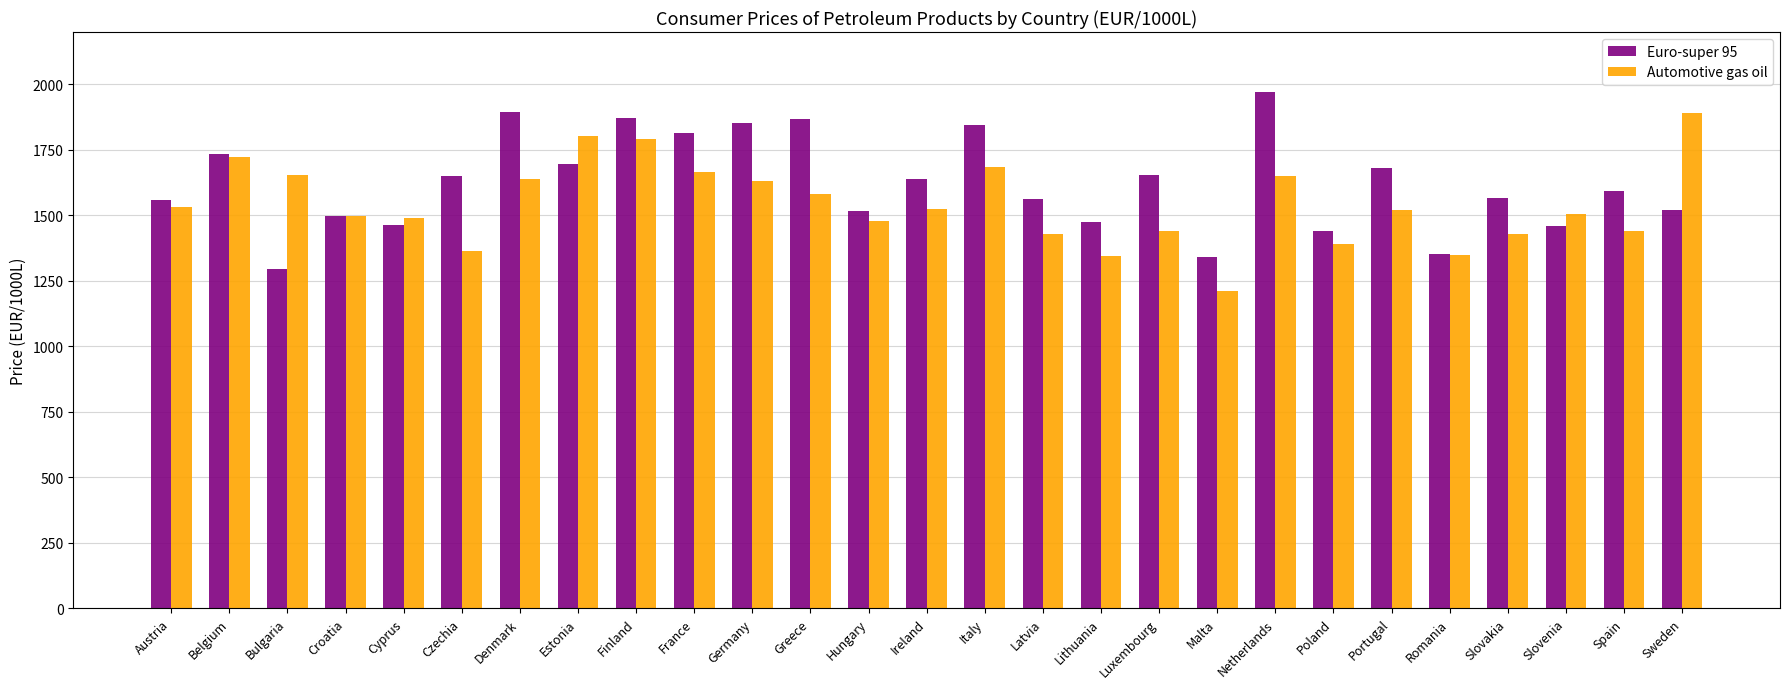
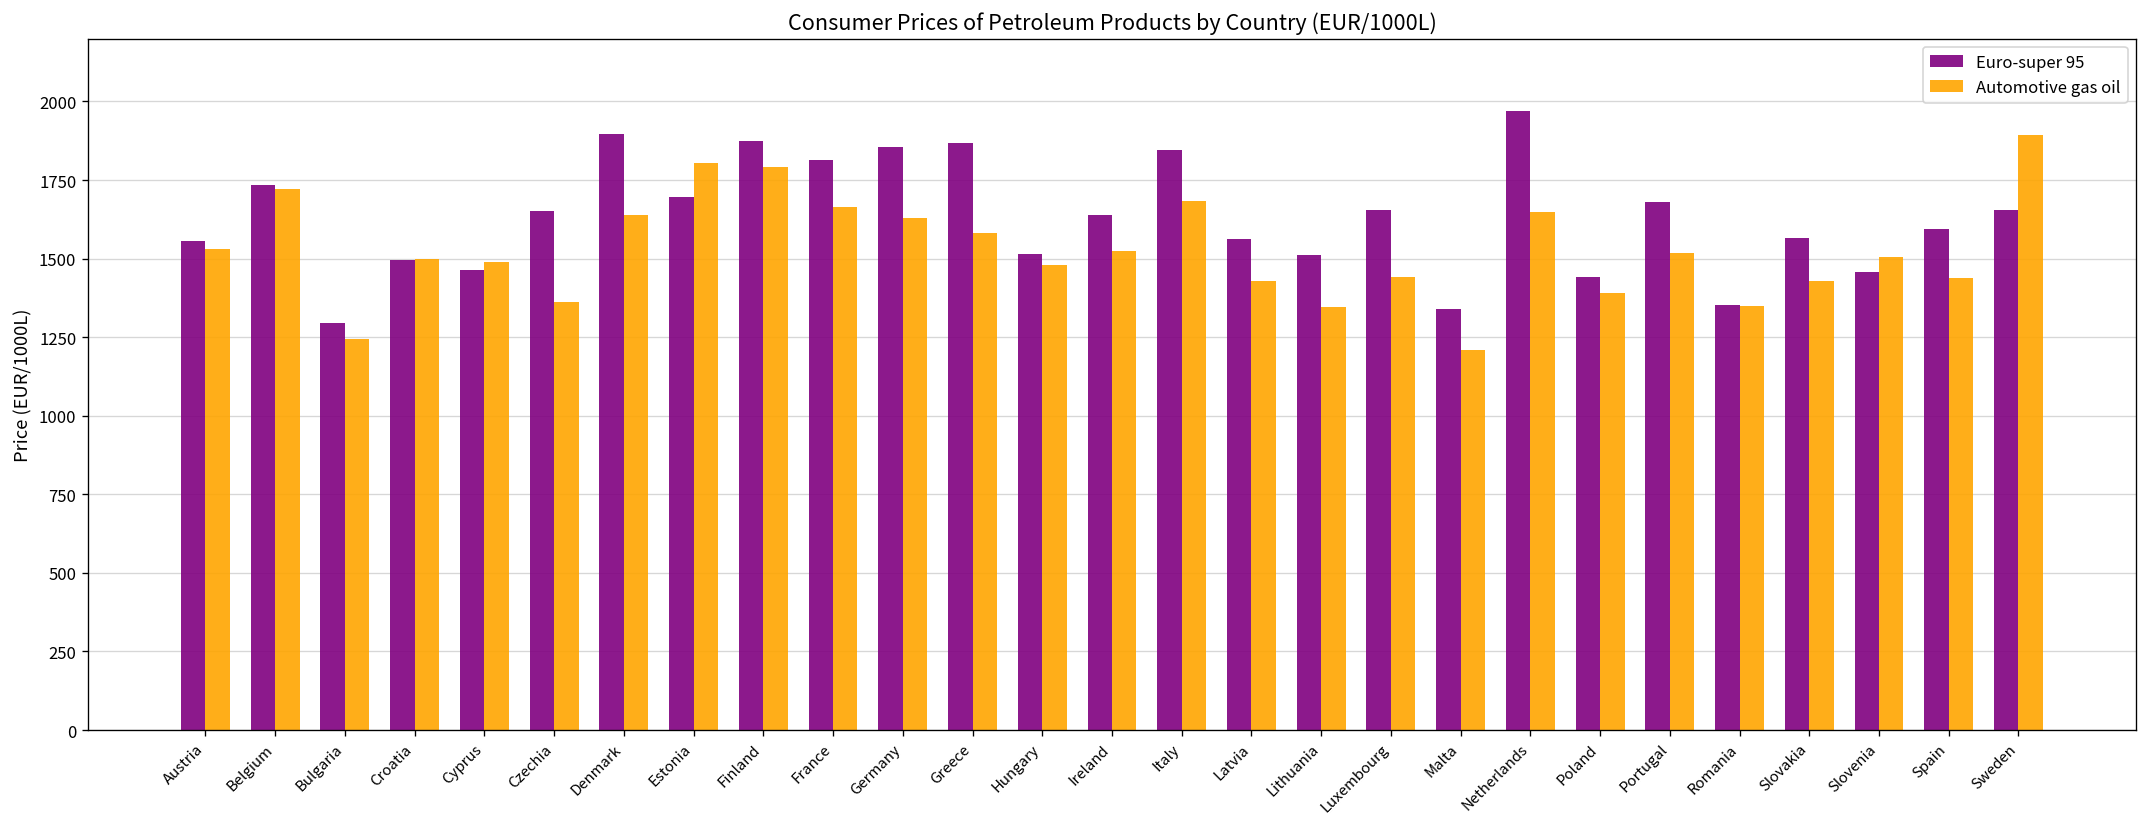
Automotive gas oil, Bulgaria: 1650 -> 1240
Euro-super 95, Lithuania: 1480 -> 1510
Euro-super 95, Sweden: 1520 -> 1650
